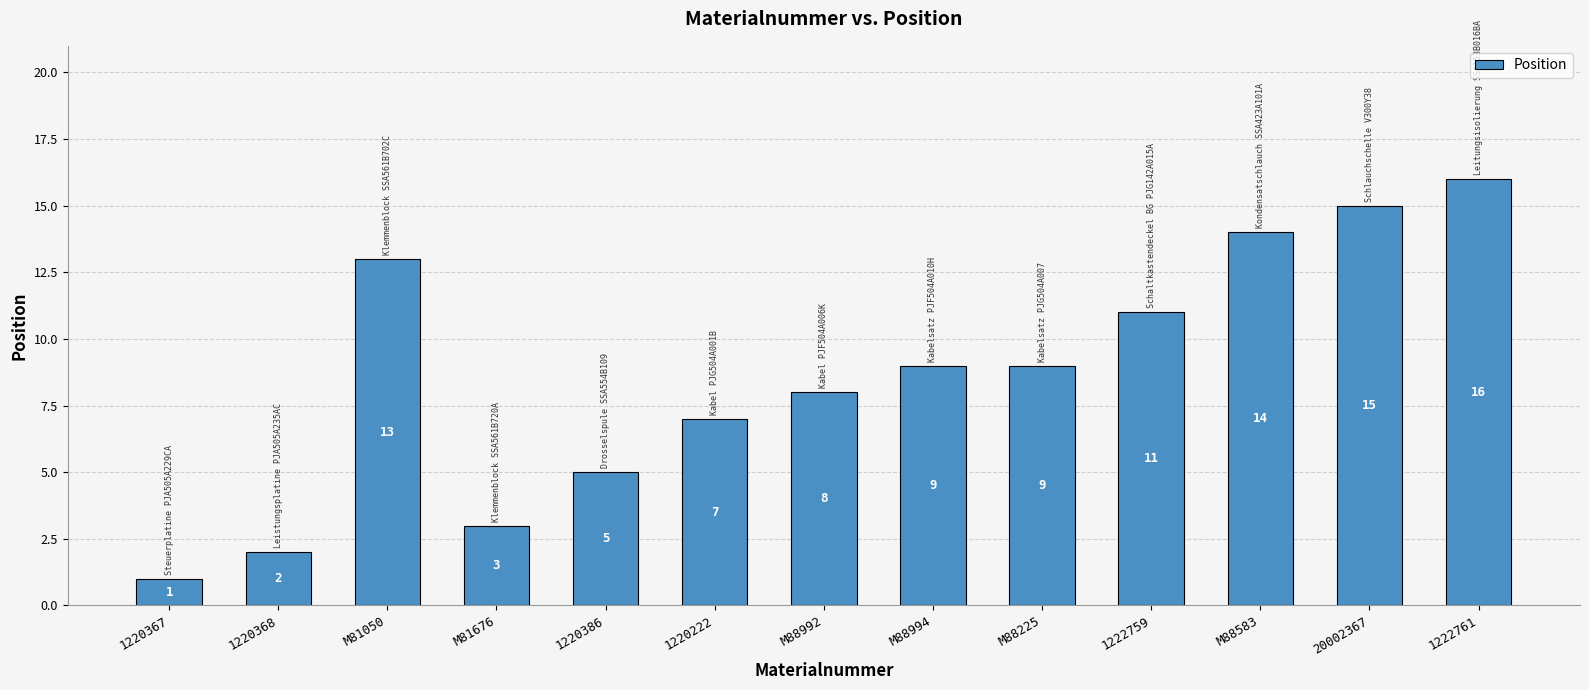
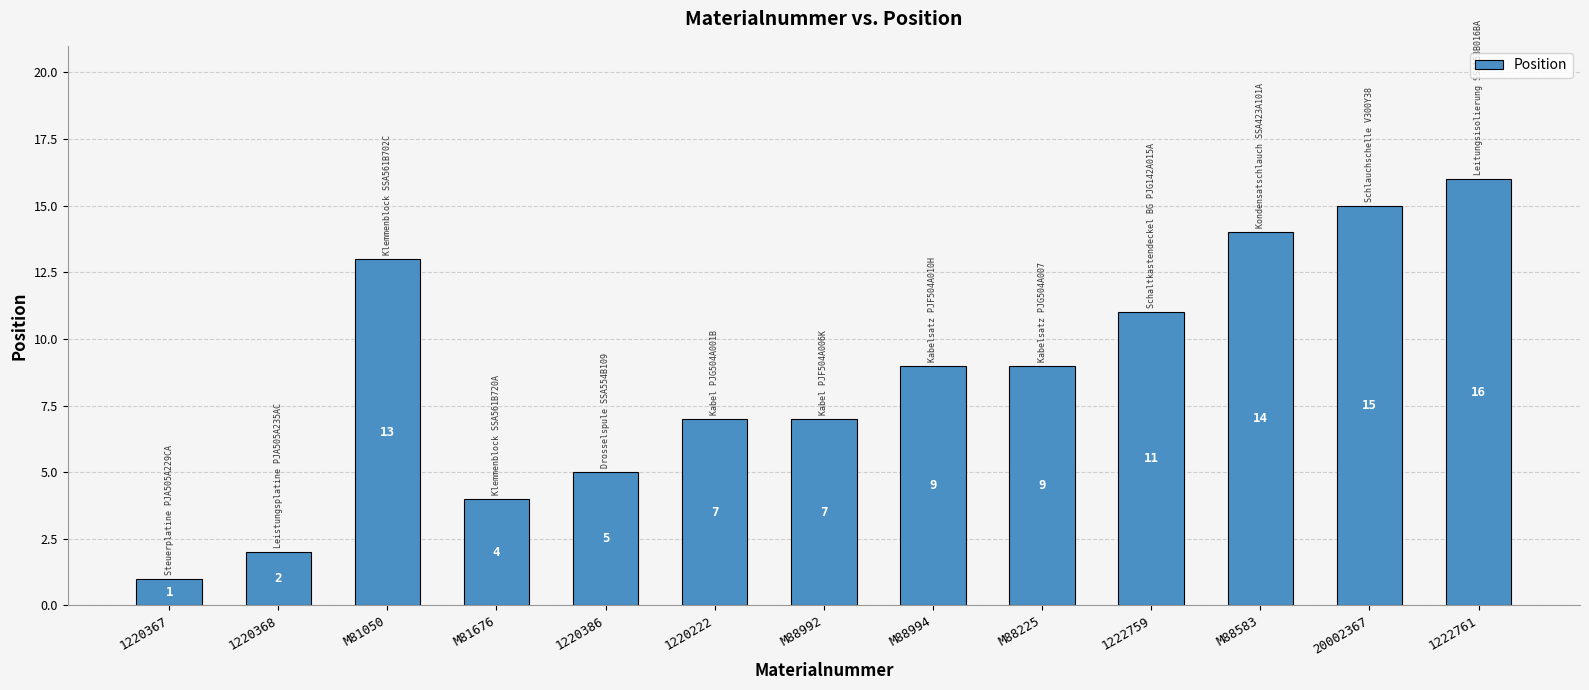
M81676: 3 -> 4
M88992: 8 -> 7
